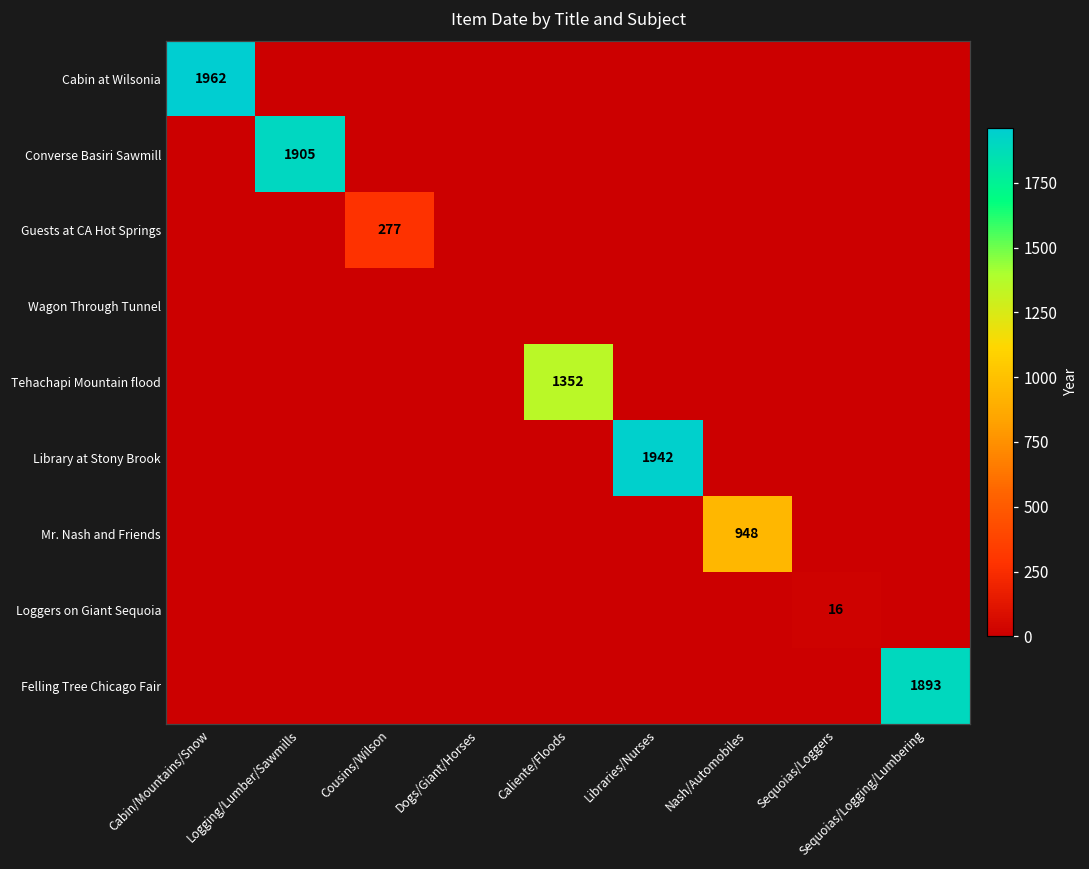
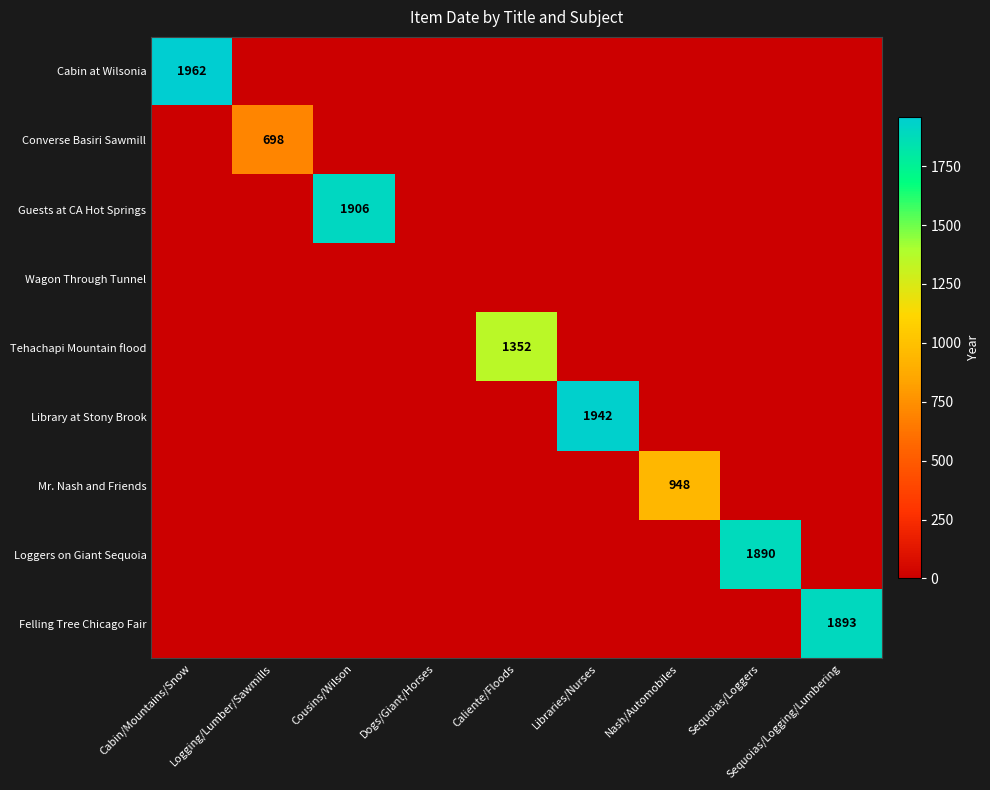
Converse Basiri Sawmill, Logging/Lumber/Sawmills: 1905 -> 698
Guests at CA Hot Springs, Cousins/Wilson: 277 -> 1906
Loggers on Giant Sequoia, Sequoias/Loggers: 16 -> 1890
